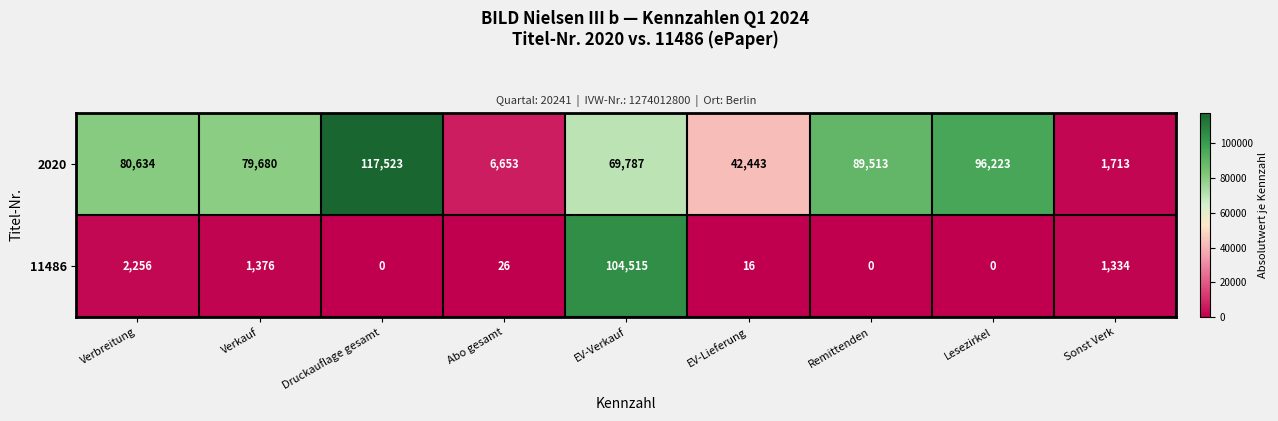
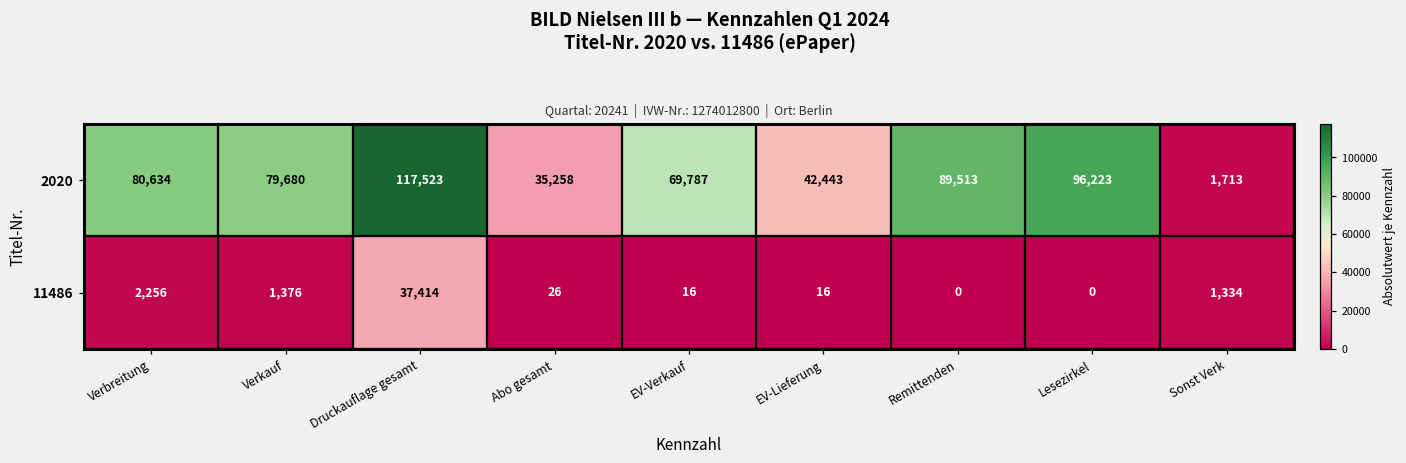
2020, Abo gesamt: 6,653 -> 35,258
11486, Druckauflage gesamt: 0 -> 37,414
11486, EV-Verkauf: 104,515 -> 16
